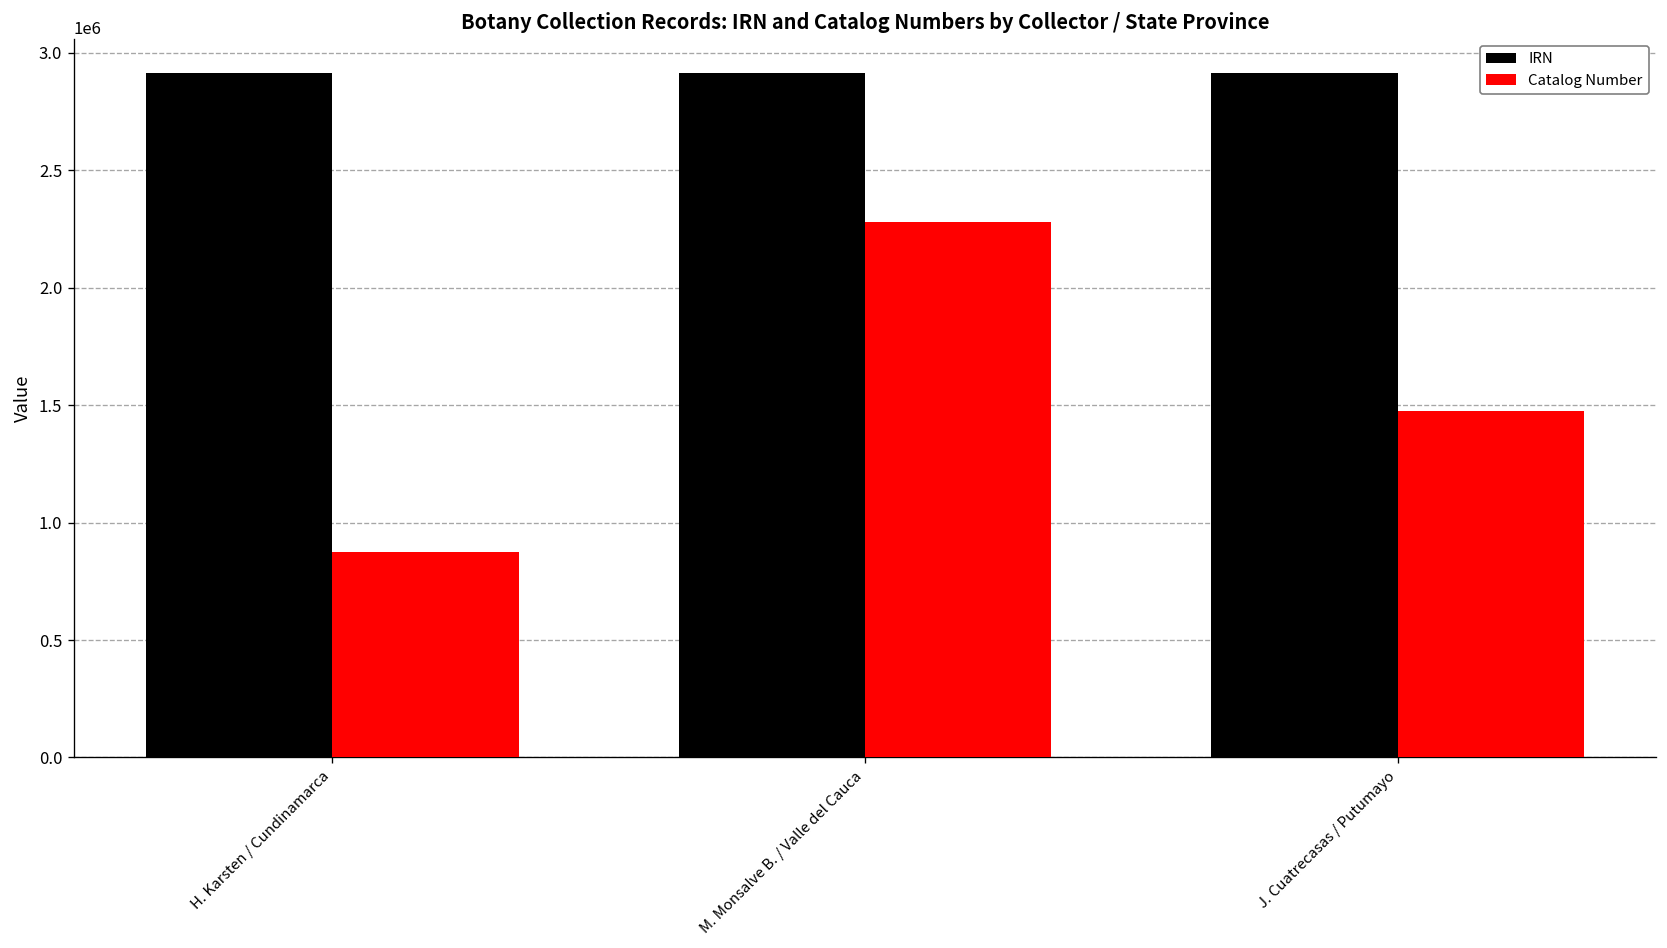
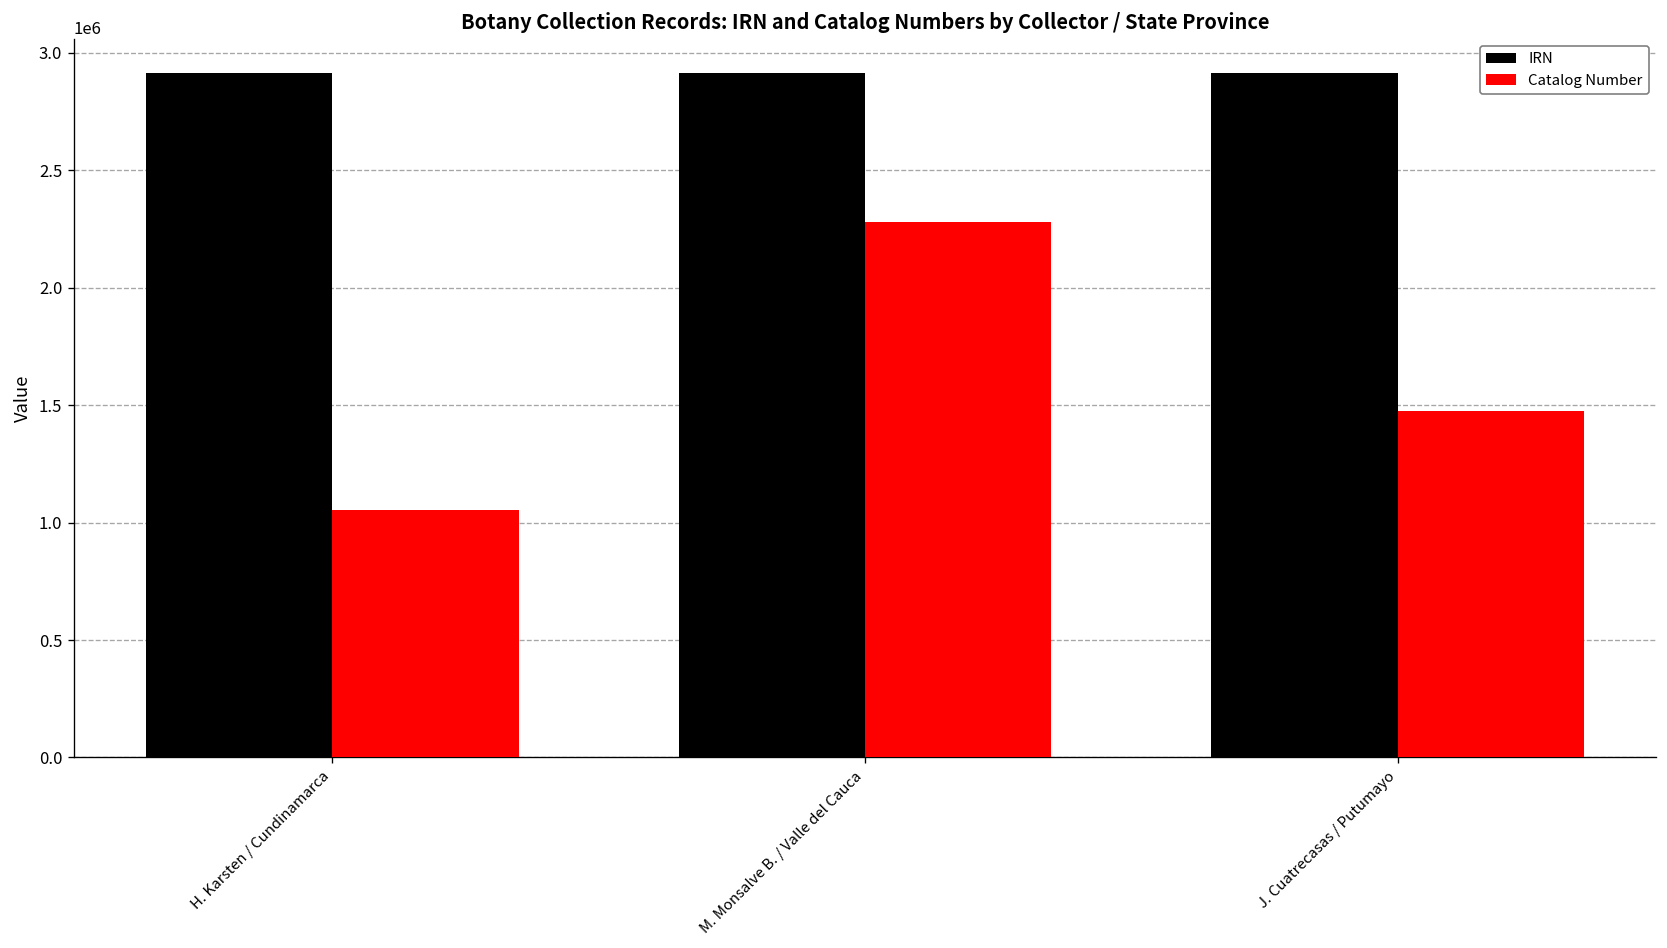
Catalog Number, H. Karsten / Cundinamarca: 880000 -> 1050000
